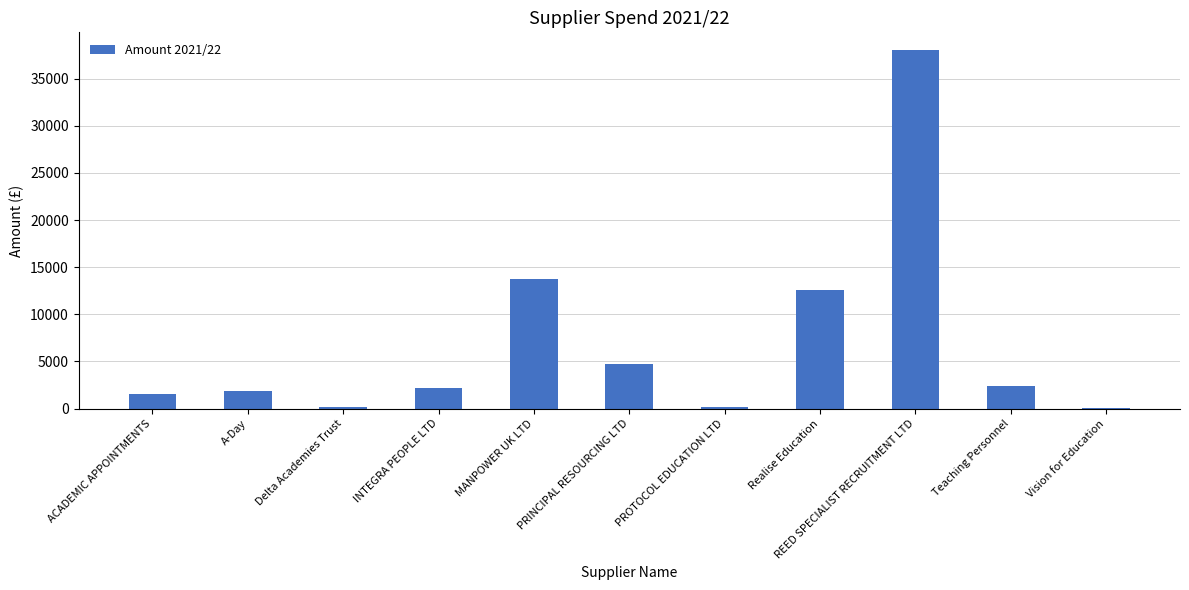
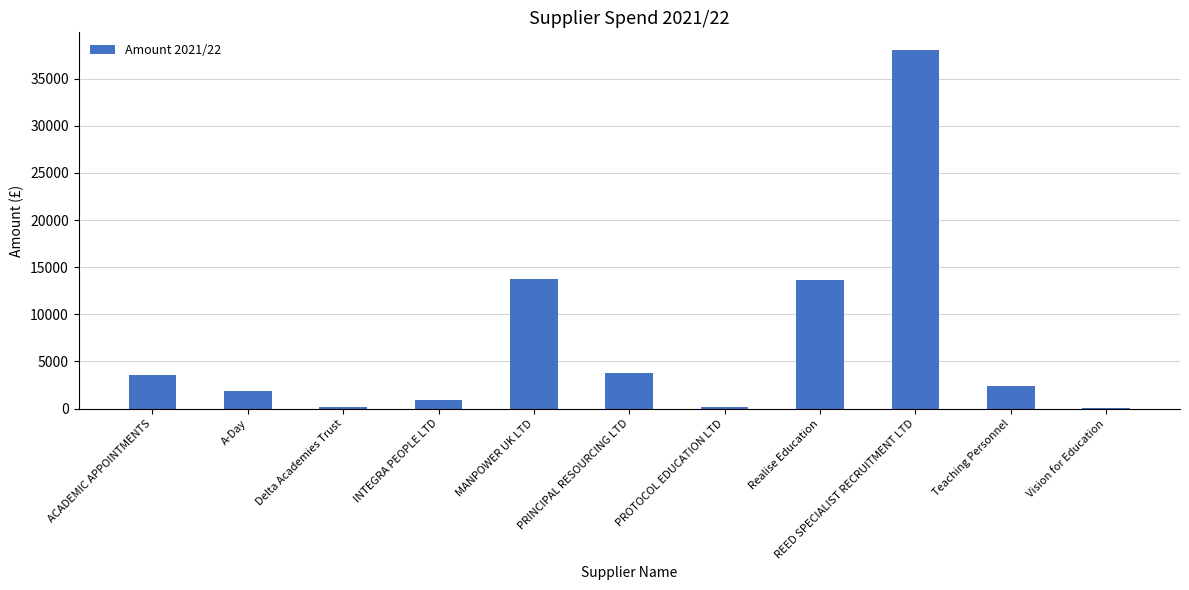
ACADEMIC APPOINTMENTS: 2000 -> 4000
INTEGRA PEOPLE LTD: 2000 -> 1000
PRINCIPAL RESOURCING LTD: 5000 -> 4000
Realise Education: 13000 -> 14000
